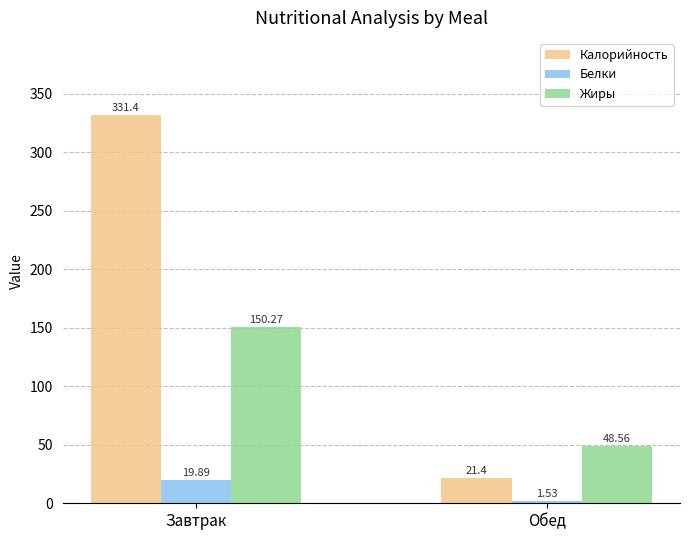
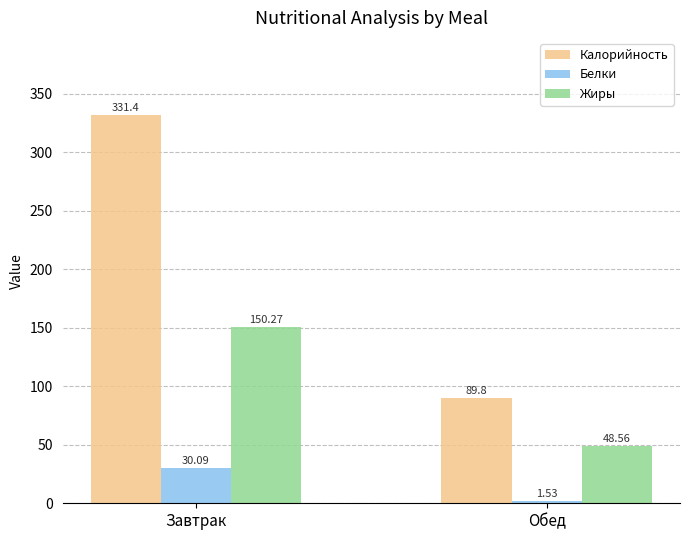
Белки, Завтрак: 19.89 -> 30.09
Калорийность, Обед: 21.4 -> 89.8
